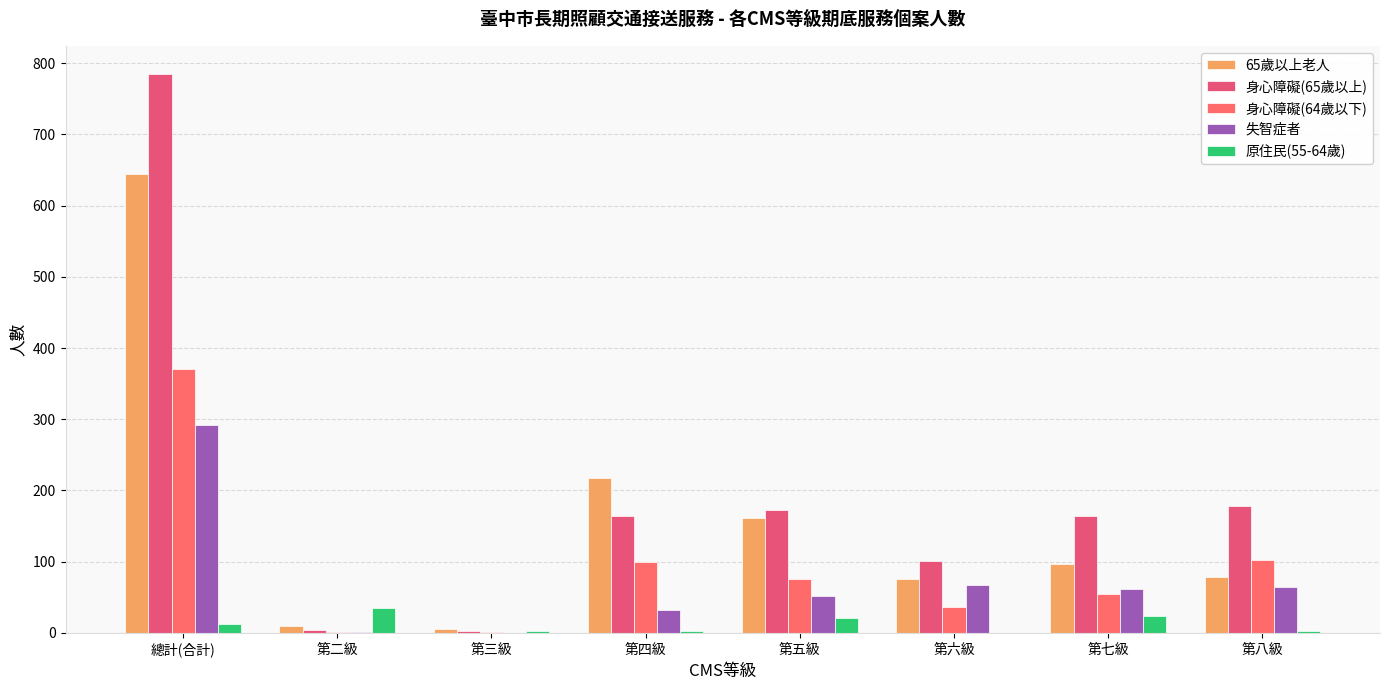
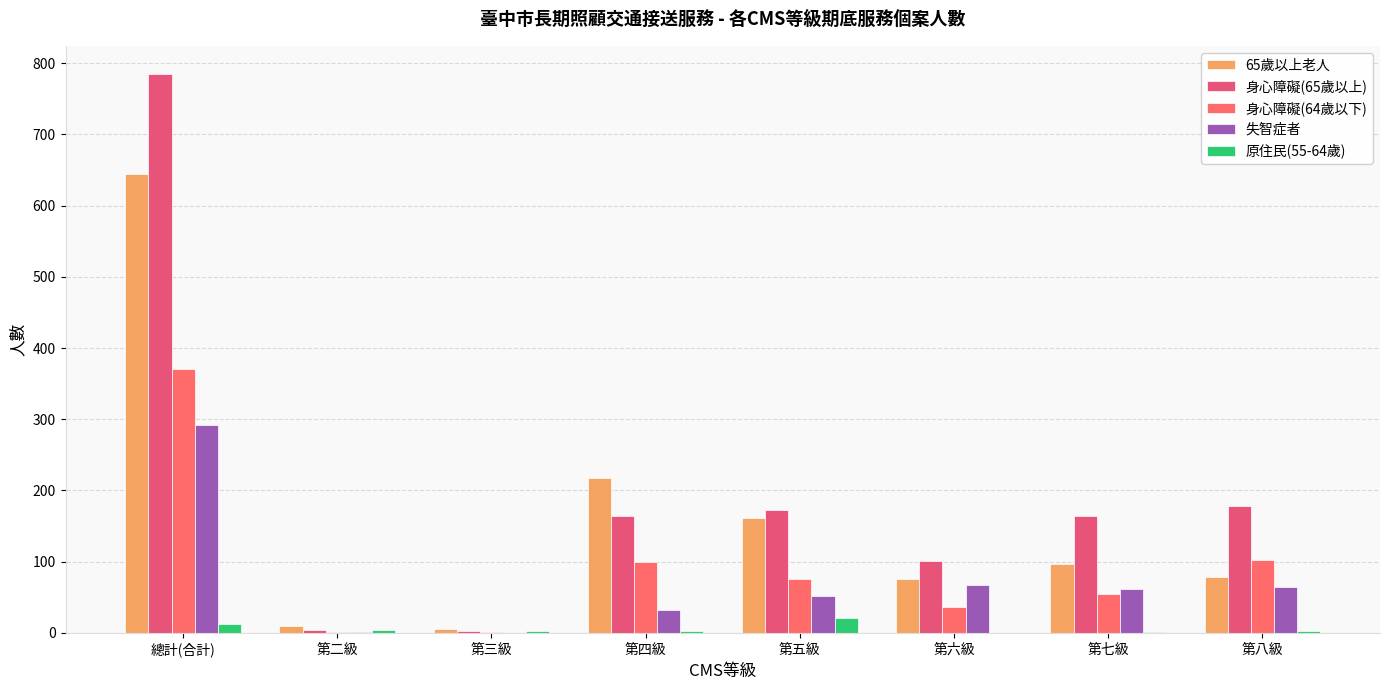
原住民(55-64歲), 第二級: 40 -> 0
原住民(55-64歲), 第七級: 20 -> 0
